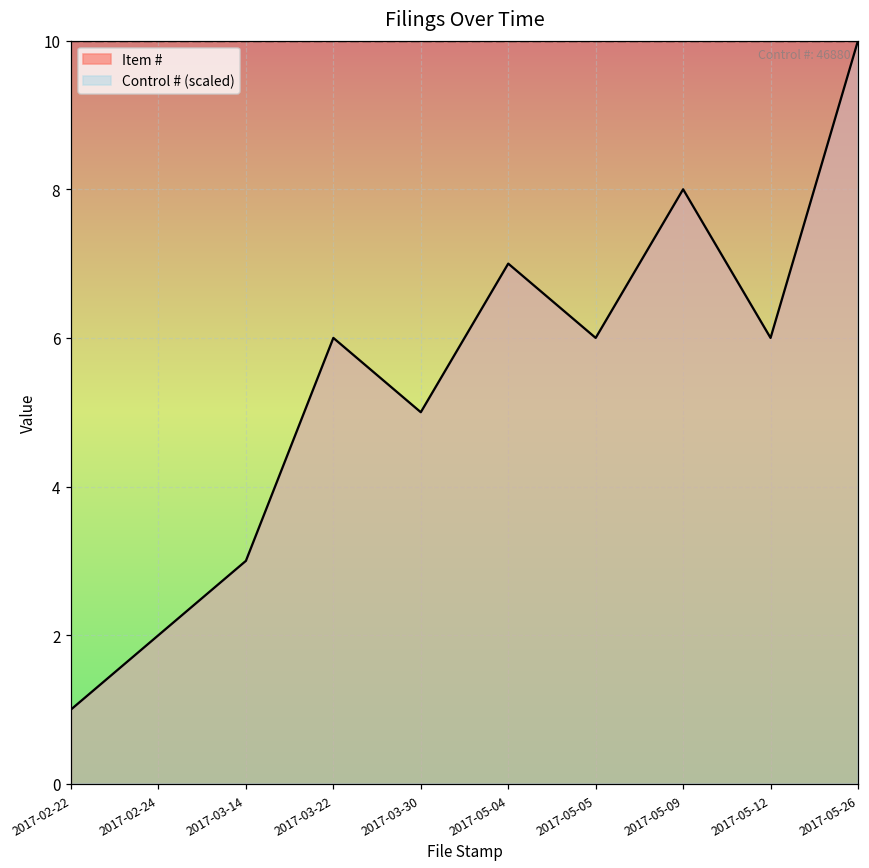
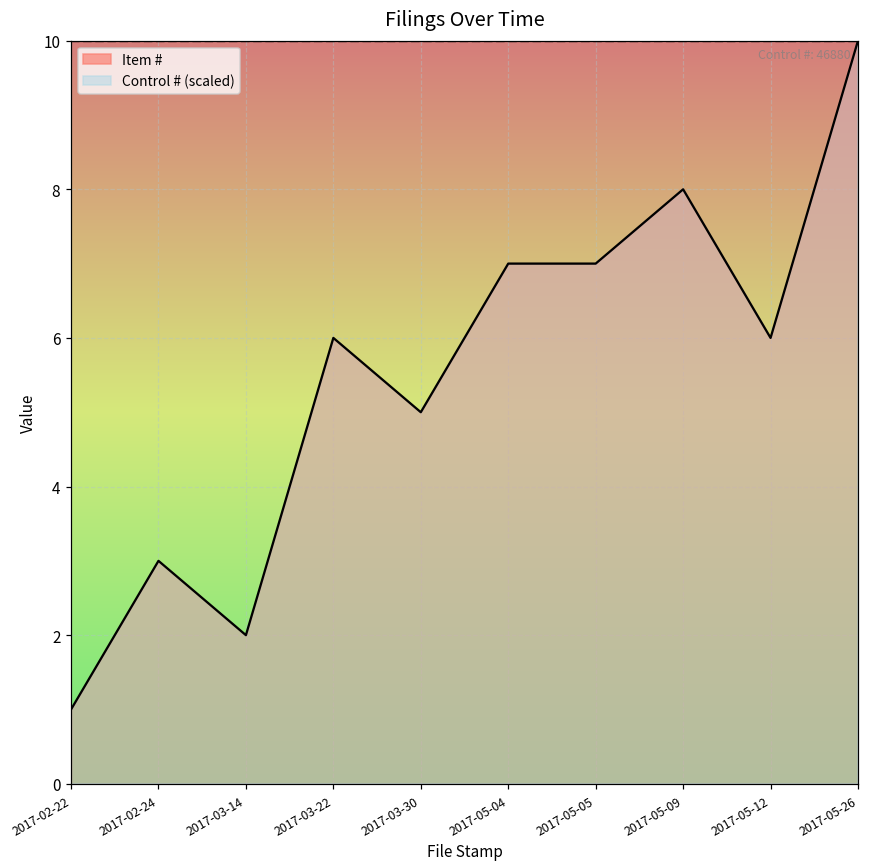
Item #, 2017-02-24: 2 -> 3
Item #, 2017-03-14: 3 -> 2
Item #, 2017-05-05: 6 -> 7
